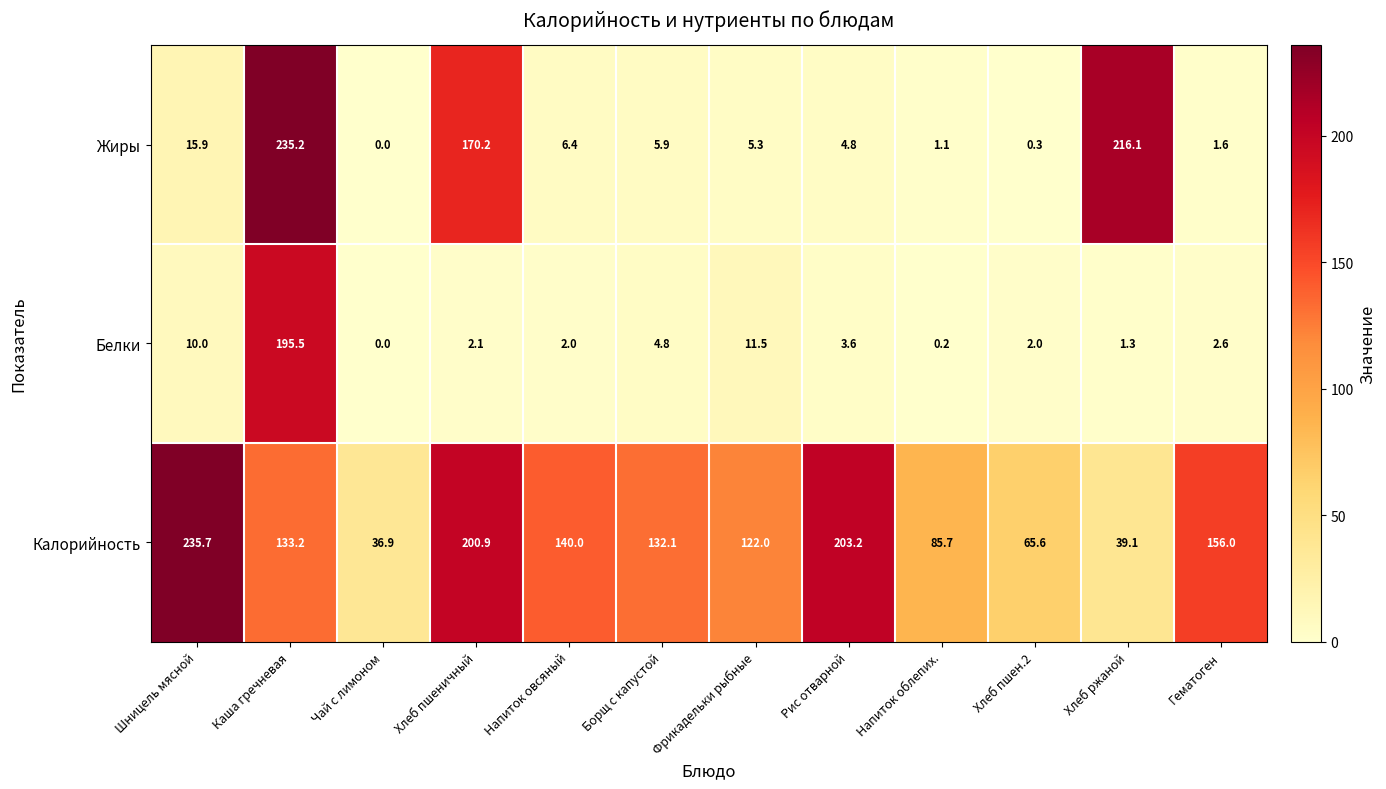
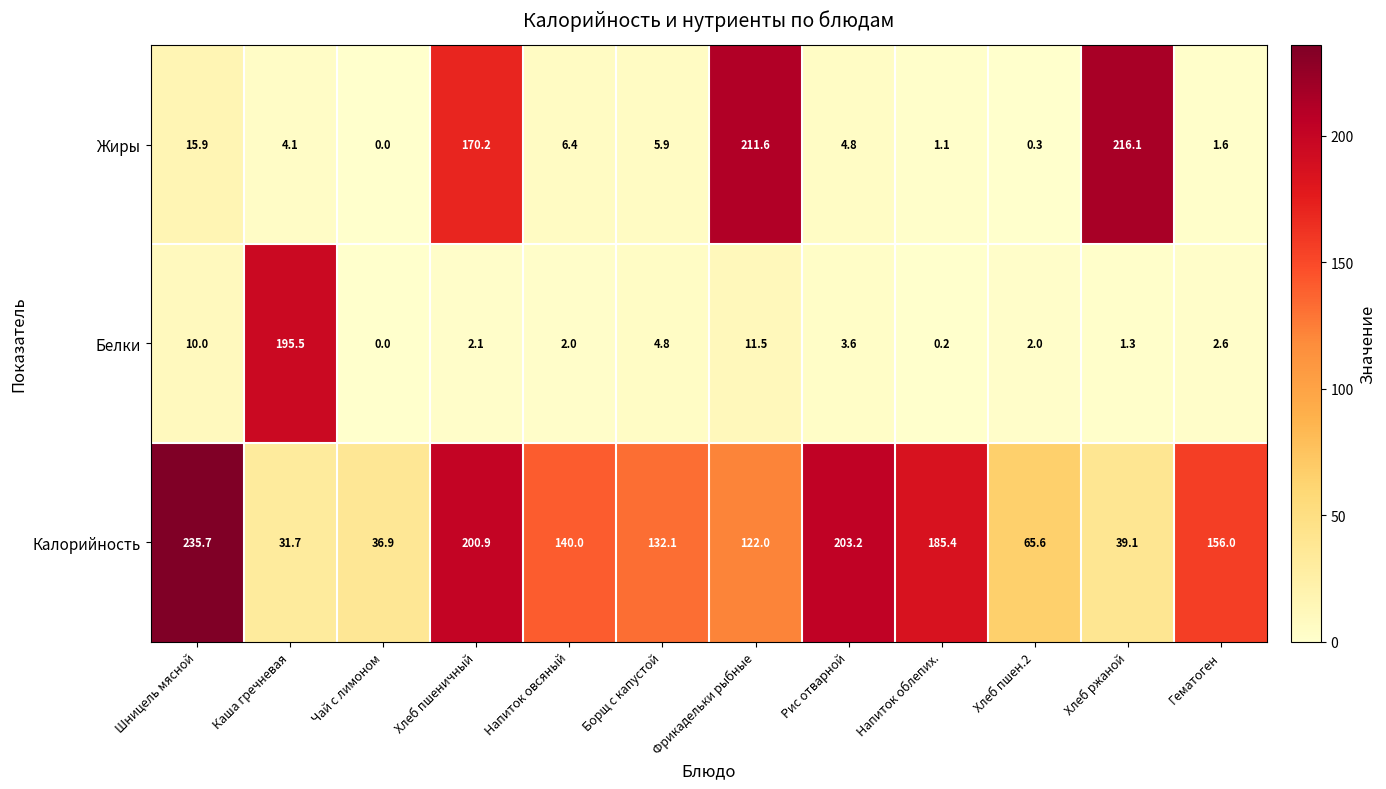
Жиры, Каша гречневая: 235.2 -> 4.1
Жиры, Фрикадельки рыбные: 5.3 -> 211.6
Калорийность, Каша гречневая: 133.2 -> 31.7
Калорийность, Напиток облепих.: 85.7 -> 185.4
